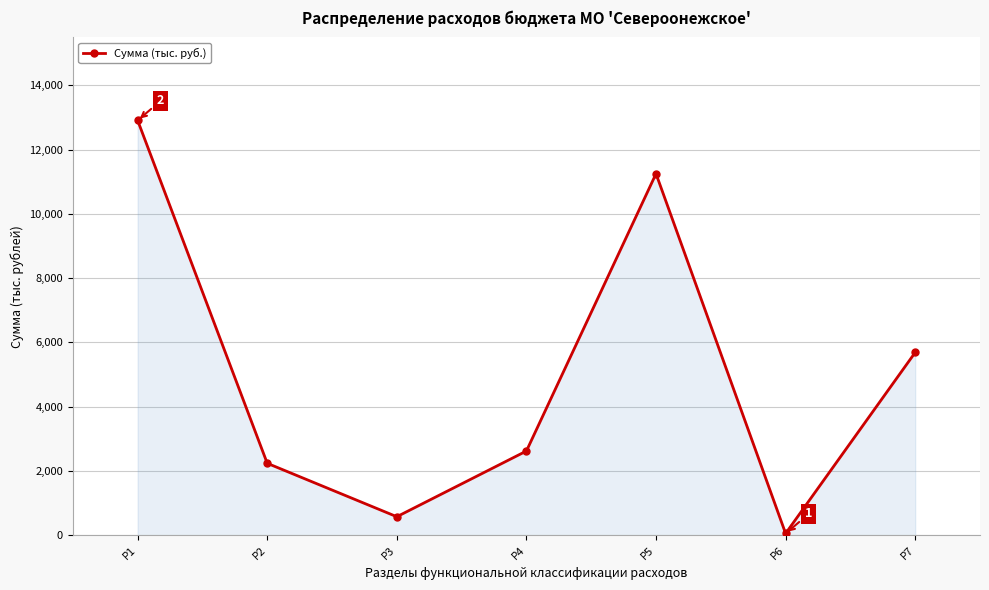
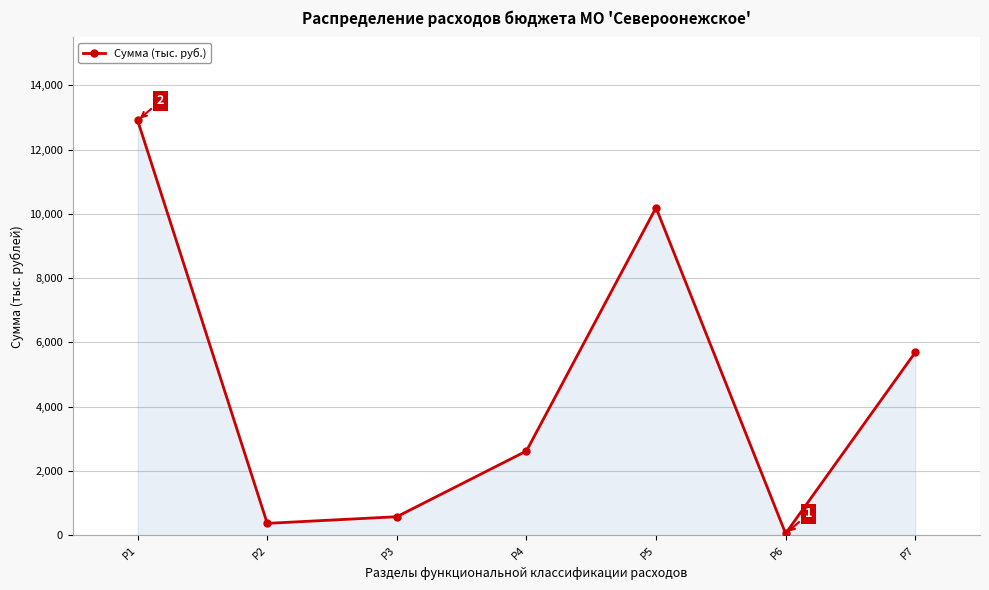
Р2: 2,200 -> 400
Р5: 11,200 -> 10,200
